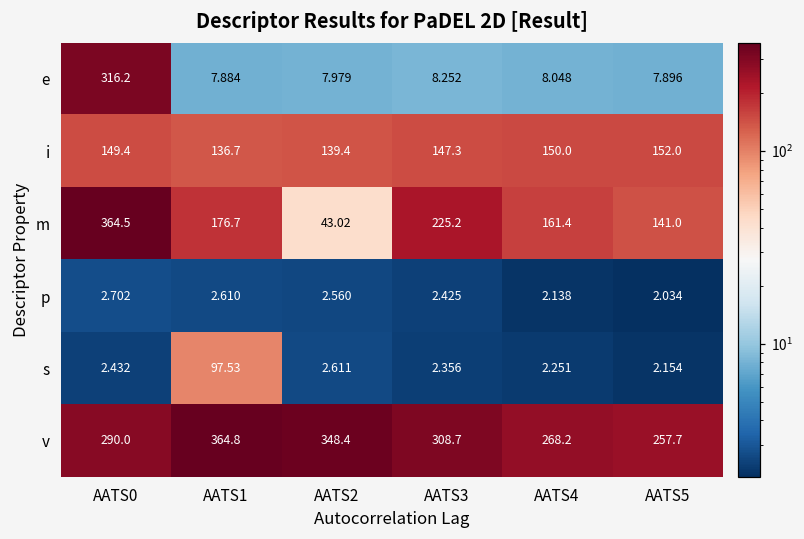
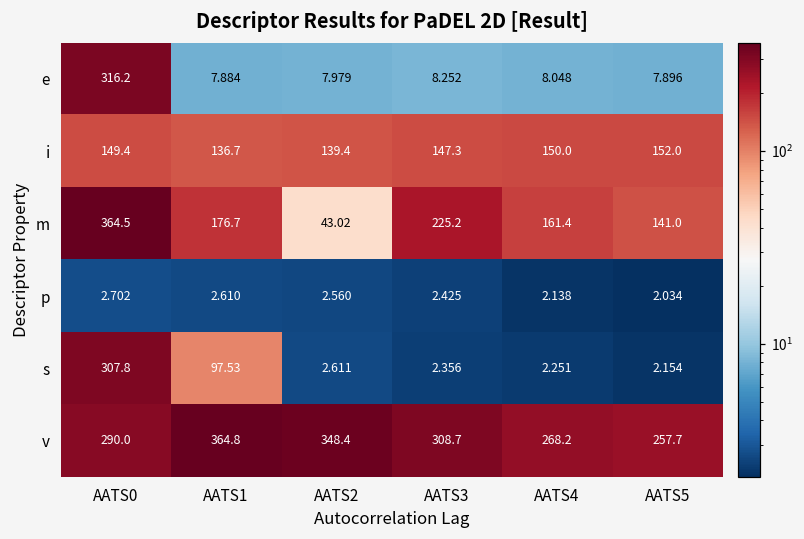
s, AATS0: 2.432 -> 307.8
